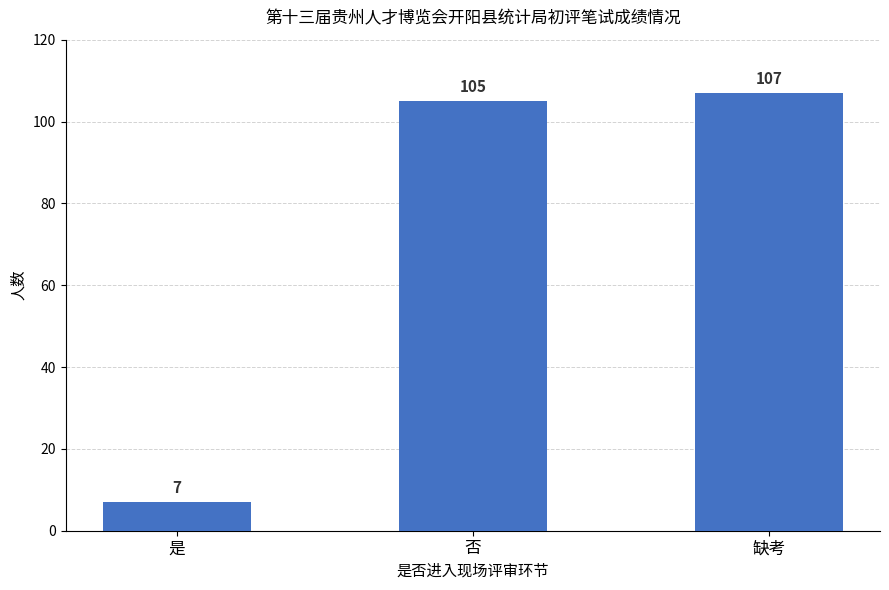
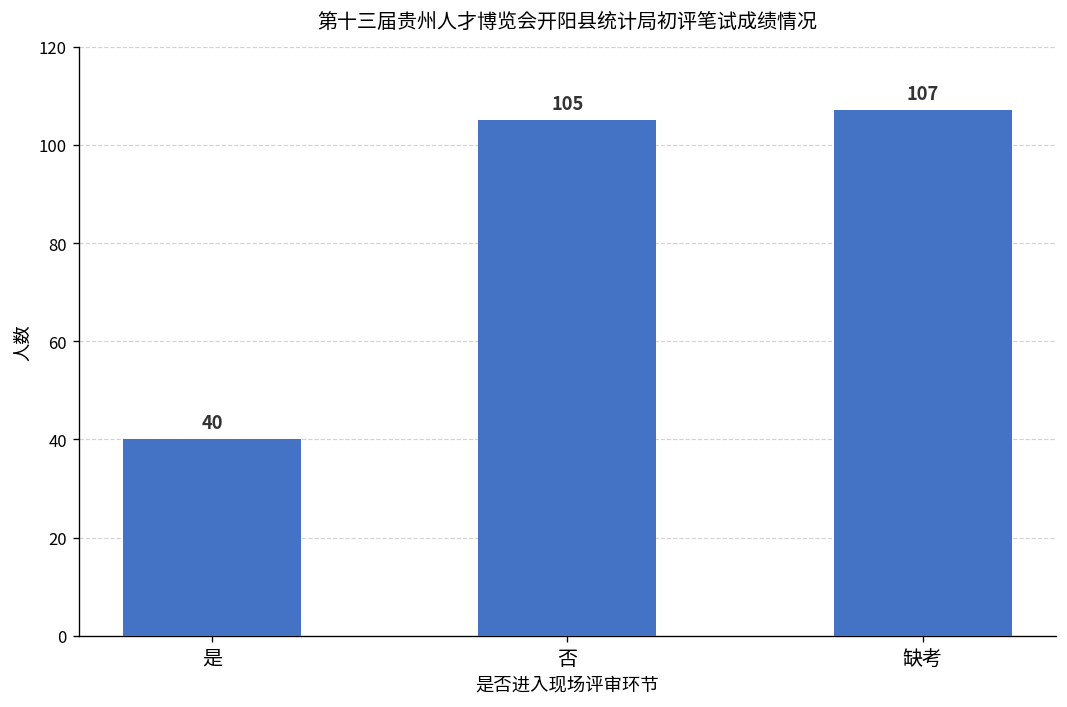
是: 7 -> 40
